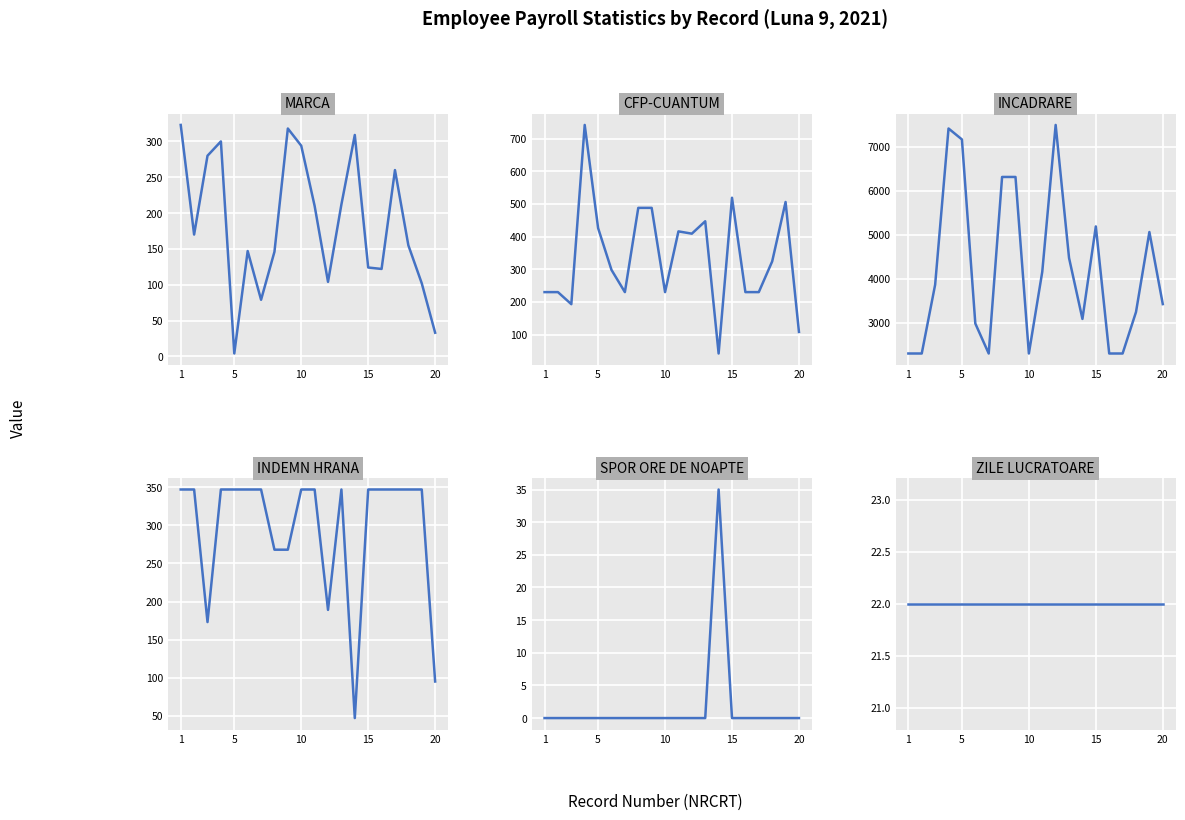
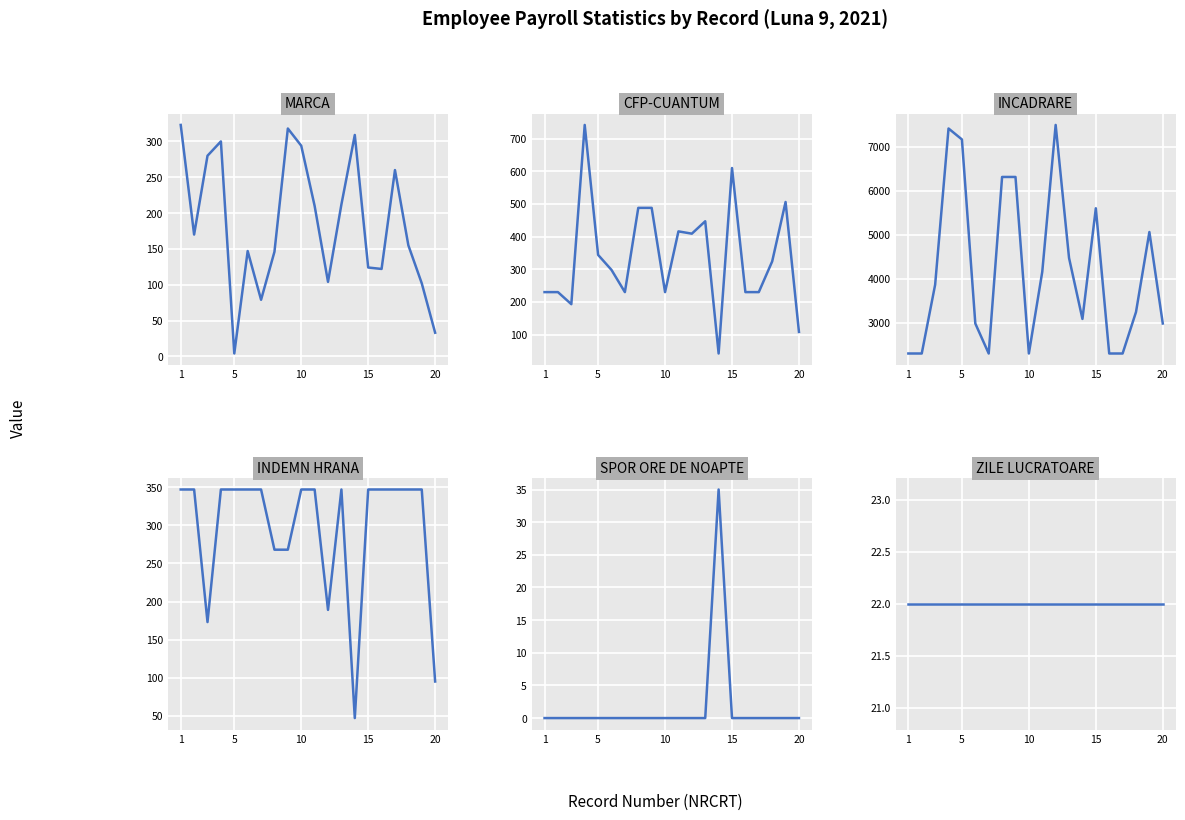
CFP-CUANTUM, 5: 430 -> 340
CFP-CUANTUM, 15: 520 -> 610
INCADRARE, 15: 5200 -> 5600
INCADRARE, 20: 3400 -> 3000
